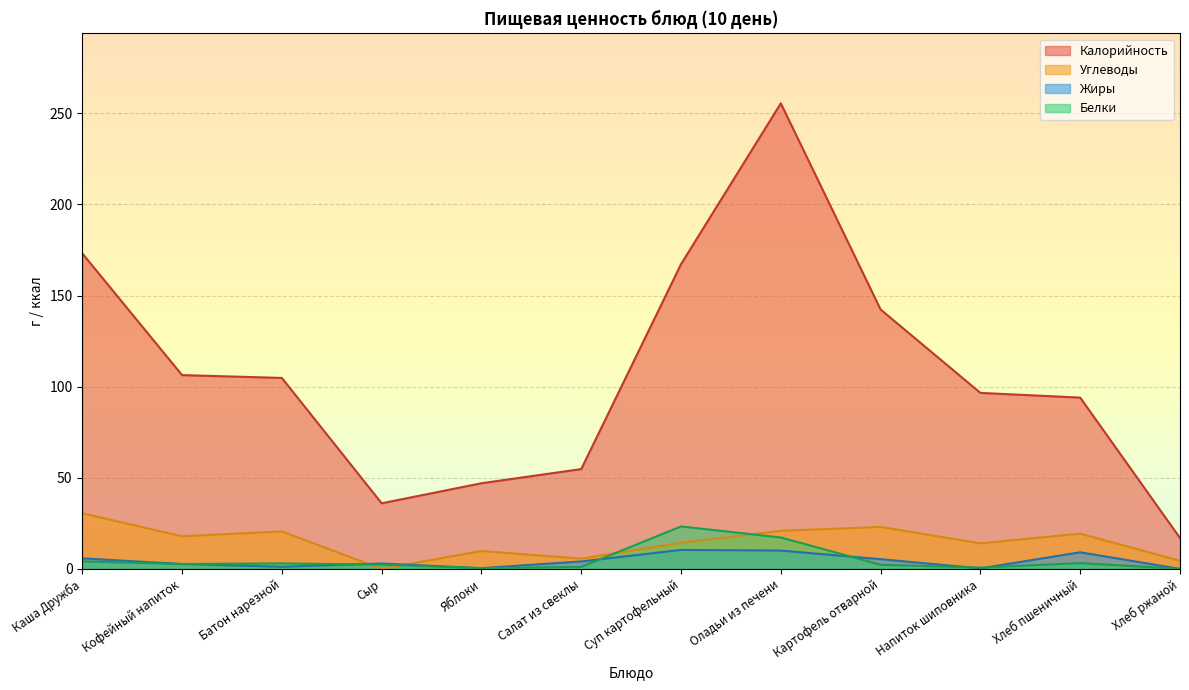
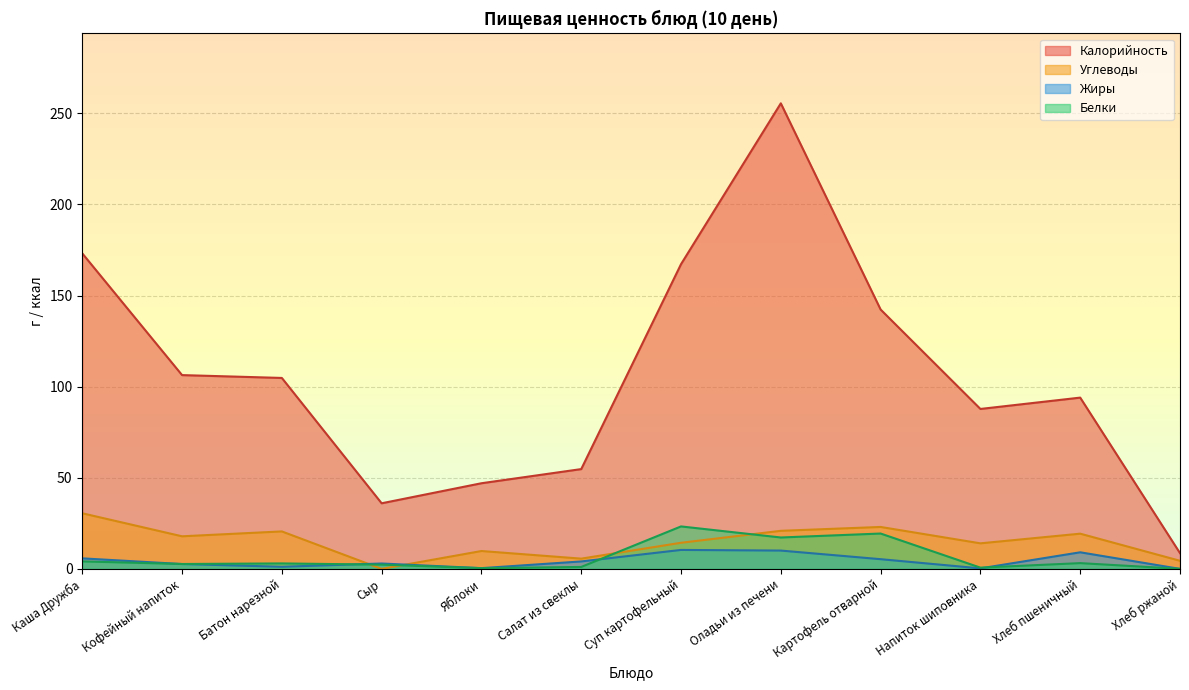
Белки, Картофель отварной: 2 -> 19
Калорийность, Напиток шиповника: 97 -> 88
Калорийность, Хлеб ржаной: 17 -> 9
